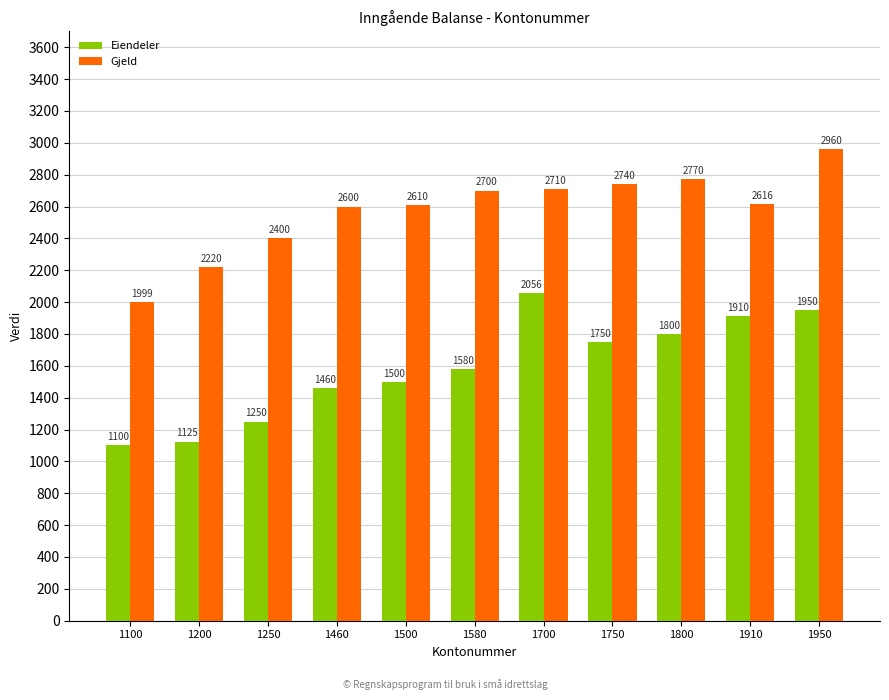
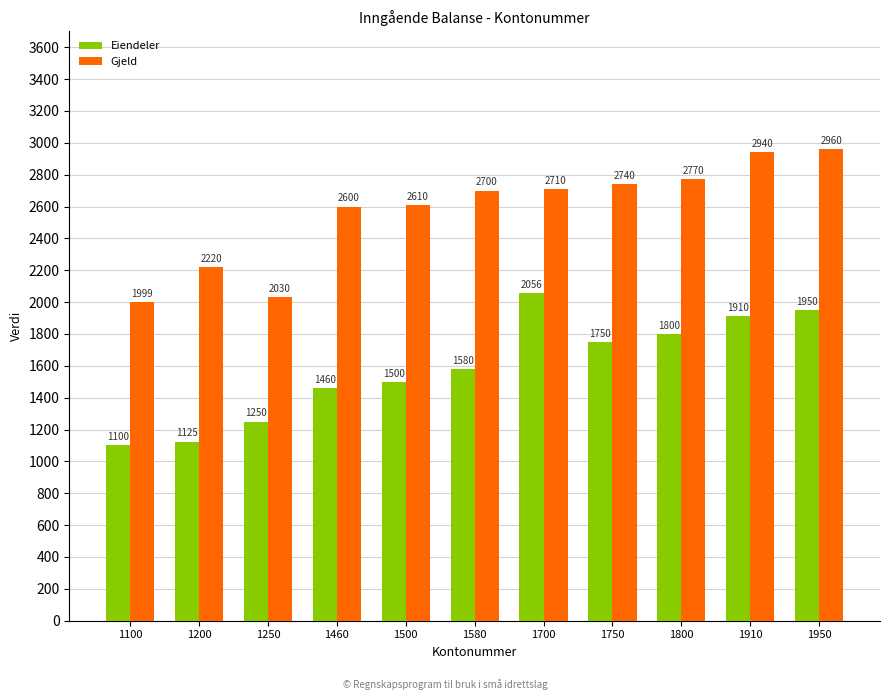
Gjeld, 1250: 2400 -> 2030
Gjeld, 1910: 2616 -> 2940
